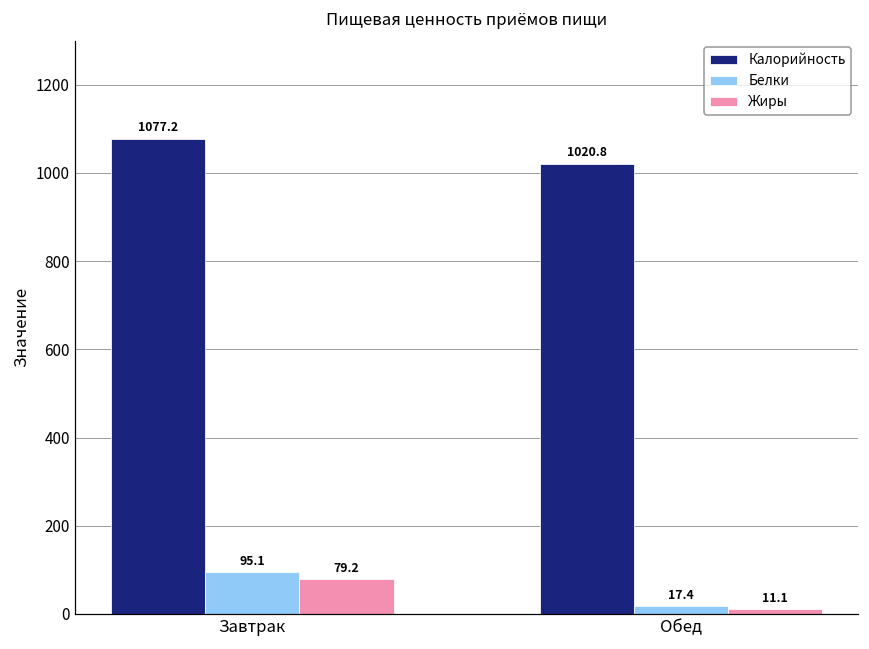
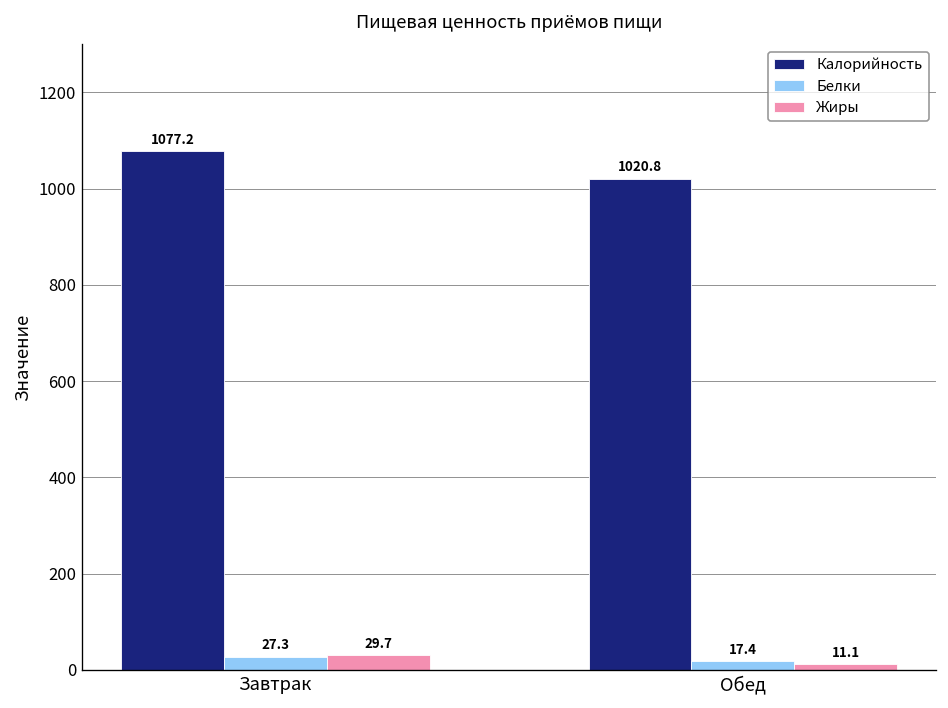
Белки, Завтрак: 95.1 -> 27.3
Жиры, Завтрак: 79.2 -> 29.7
